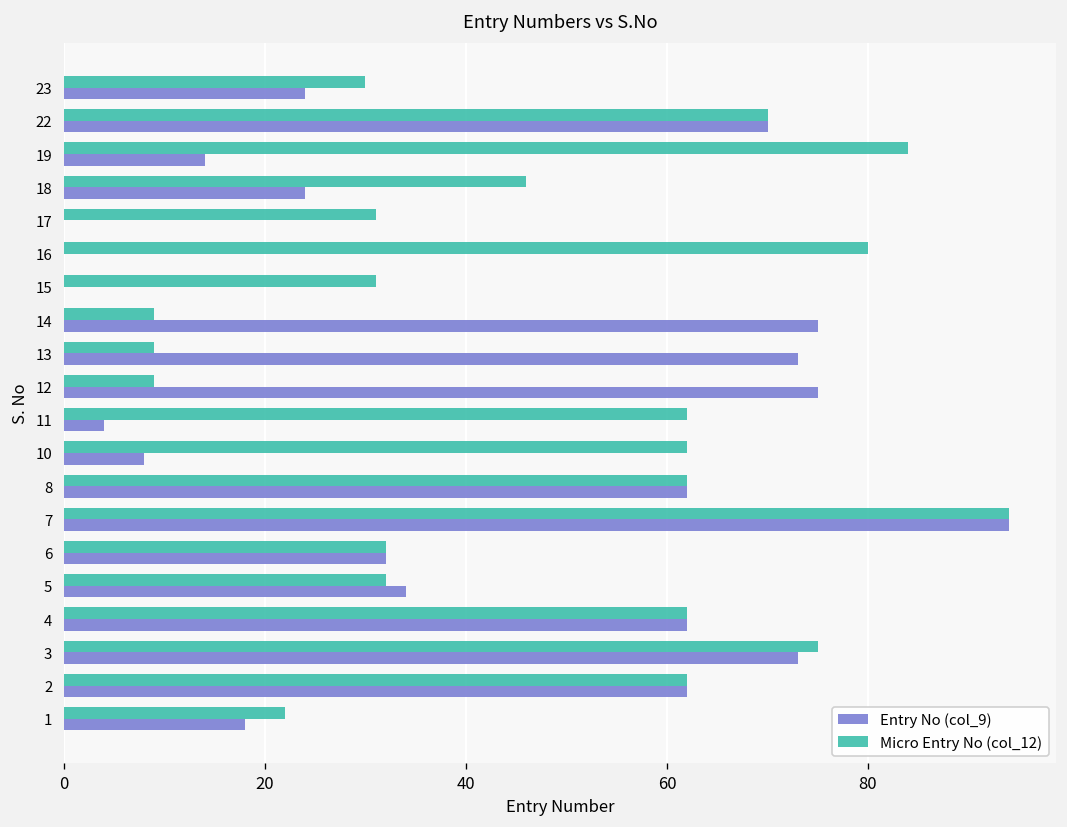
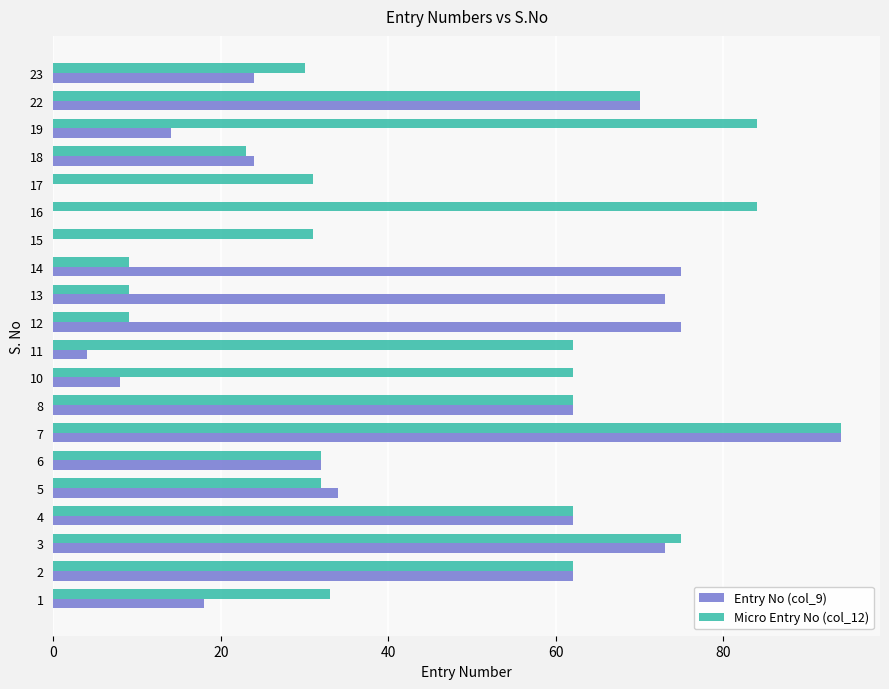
Micro Entry No (col_12), 18: 46 -> 23
Micro Entry No (col_12), 16: 80 -> 84
Micro Entry No (col_12), 1: 22 -> 33
